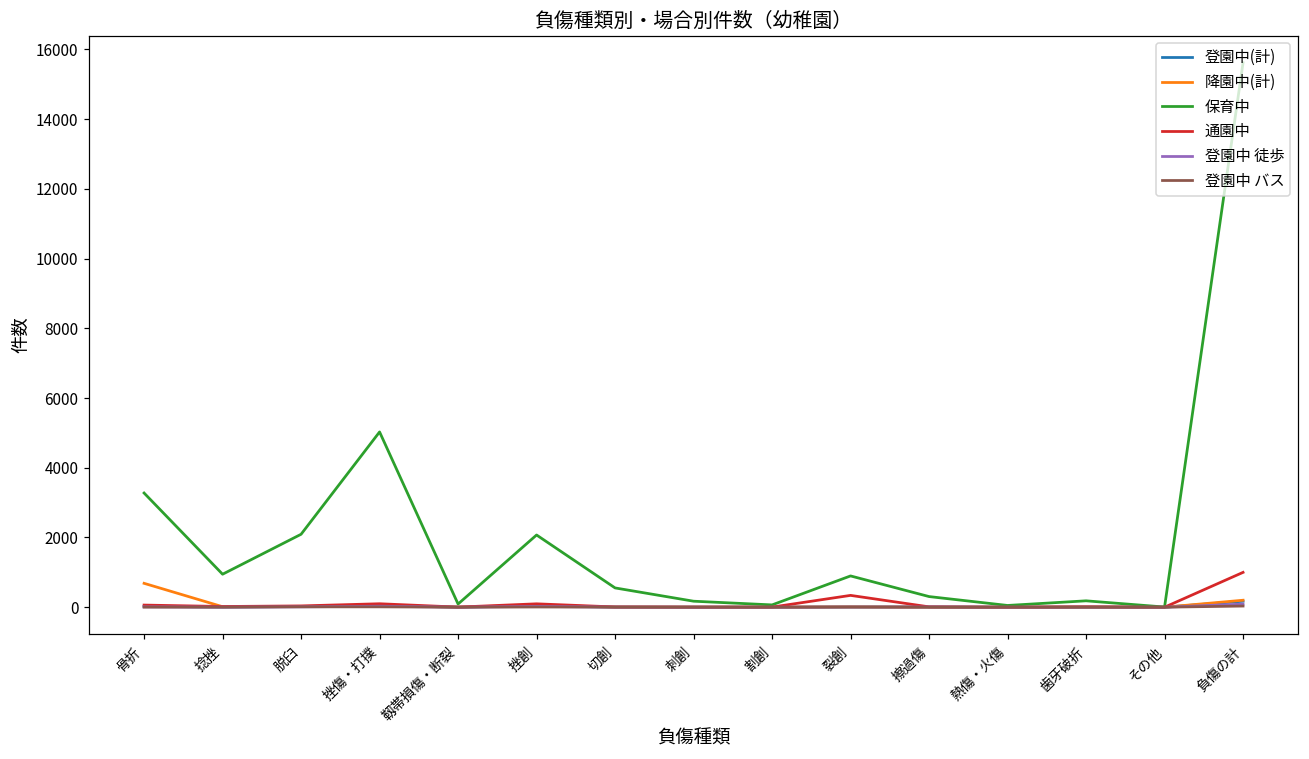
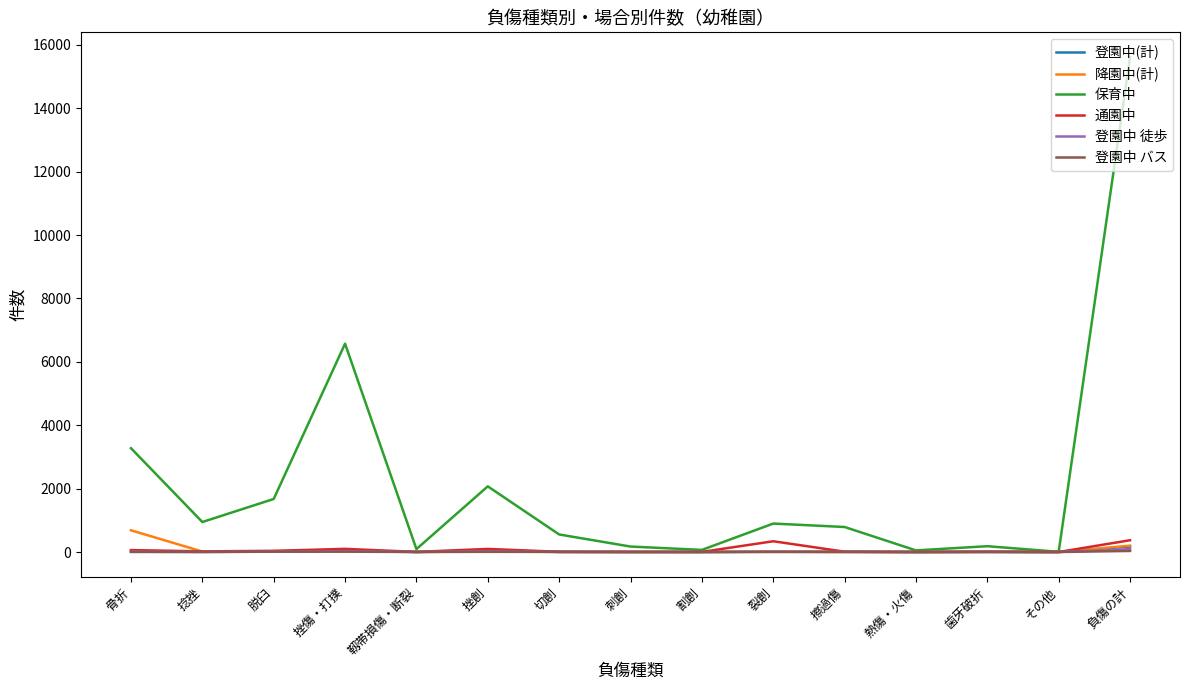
保育中, 脱臼: 2100 -> 1700
保育中, 挫傷・打撲: 5000 -> 6600
保育中, 擦過傷: 300 -> 800
通園中, 負傷の計: 1000 -> 400
